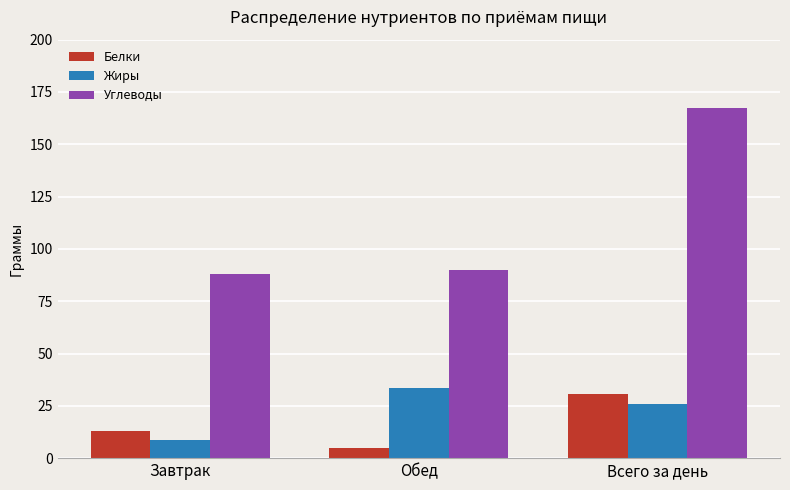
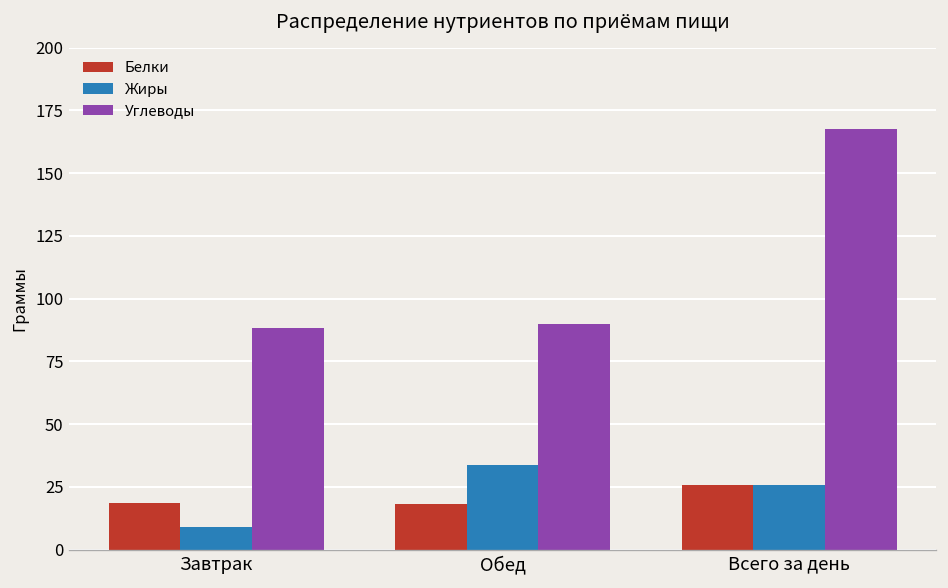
Белки, Завтрак: 13 -> 19
Белки, Обед: 5 -> 18
Белки, Всего за день: 31 -> 26
